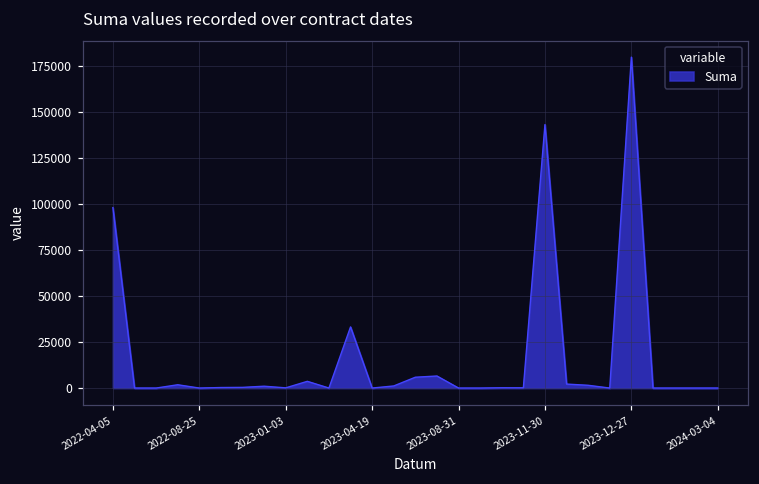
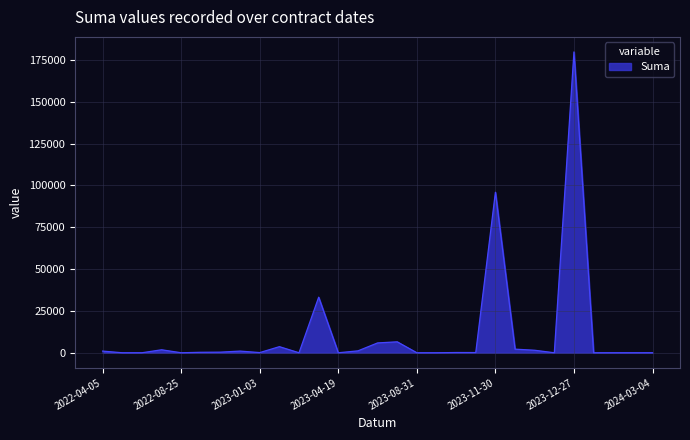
2022-04-05: 98000 -> 1000
2023-11-30: 143000 -> 96000
